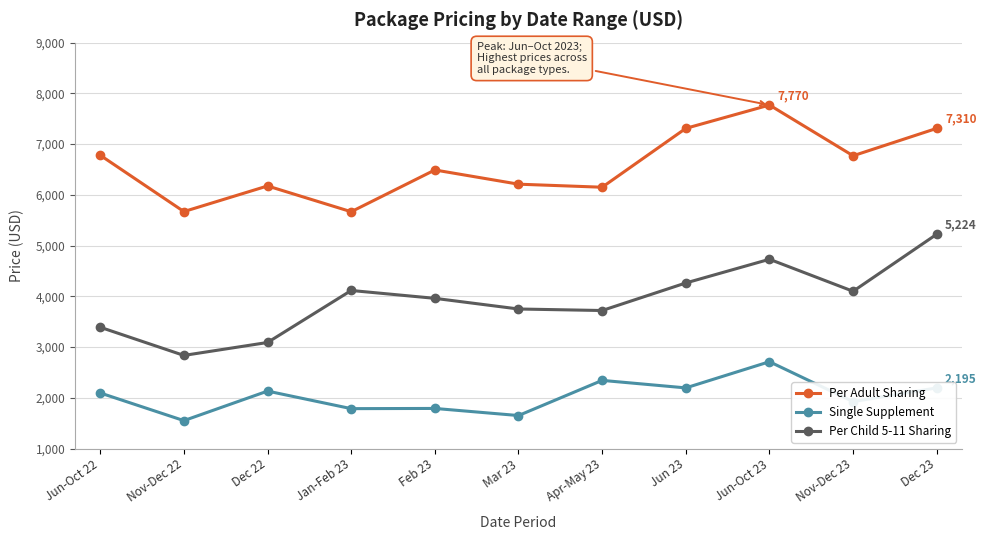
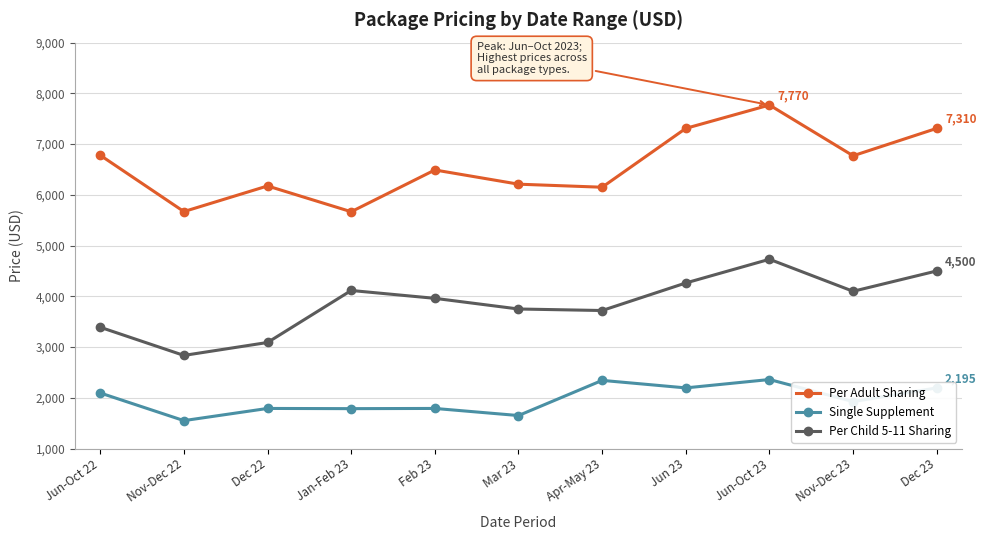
Single Supplement, Dec 22: 2,100 -> 1,800
Single Supplement, Jun-Oct 23: 2,700 -> 2,400
Per Child 5-11 Sharing, Dec 23: 5,224 -> 4,500
